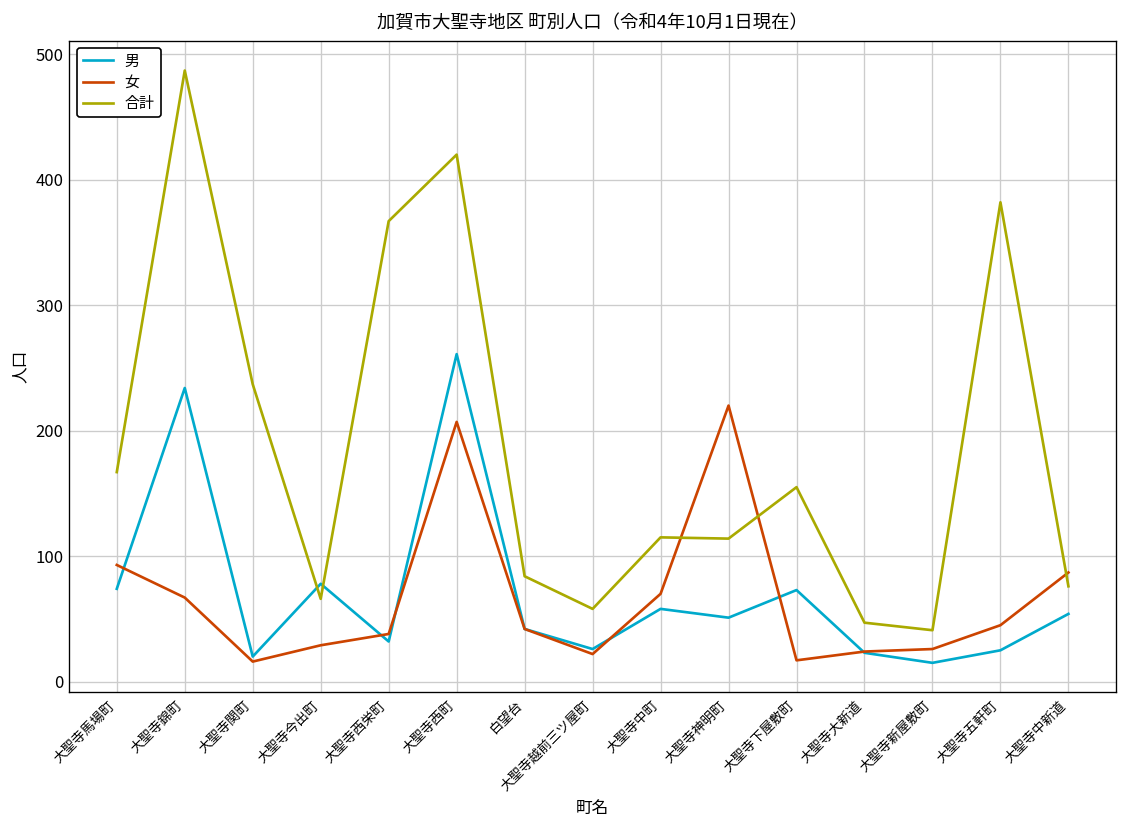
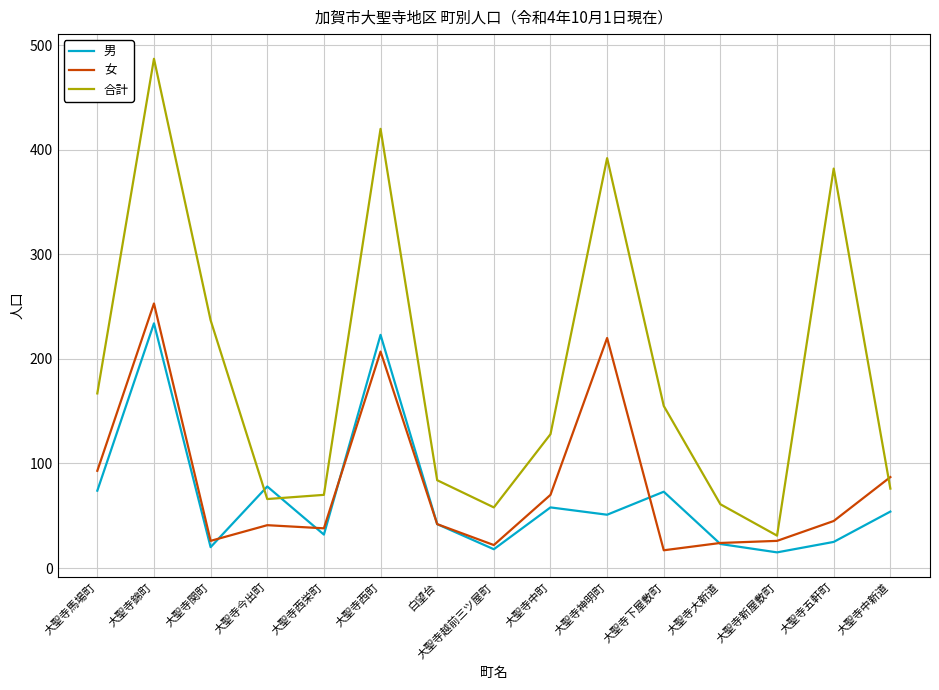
女, 大聖寺錦町: 67 -> 253
女, 大聖寺関町: 16 -> 26
女, 大聖寺今出町: 29 -> 41
合計, 大聖寺西栄町: 367 -> 70
男, 大聖寺西町: 261 -> 223
男, 大聖寺越前三ツ屋町: 26 -> 18
合計, 大聖寺中町: 115 -> 128
合計, 大聖寺神明町: 114 -> 392
合計, 大聖寺大新道: 47 -> 61
合計, 大聖寺新屋敷町: 41 -> 31
